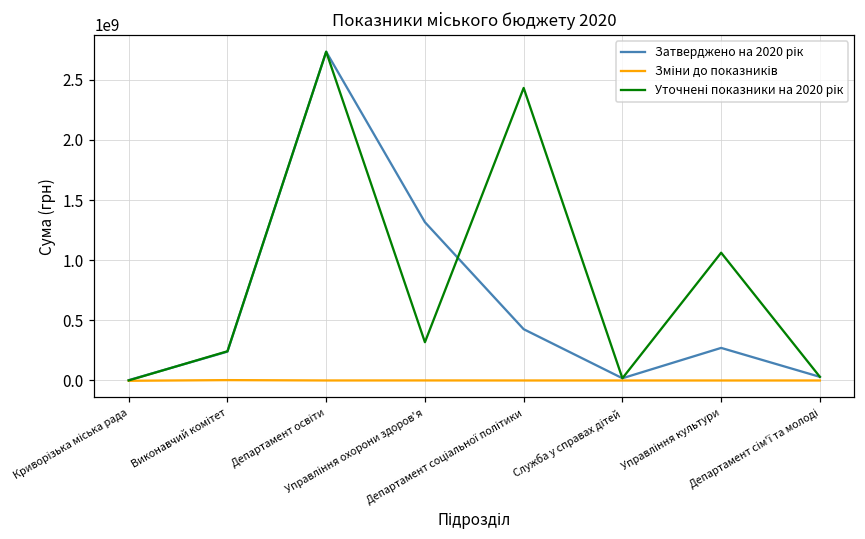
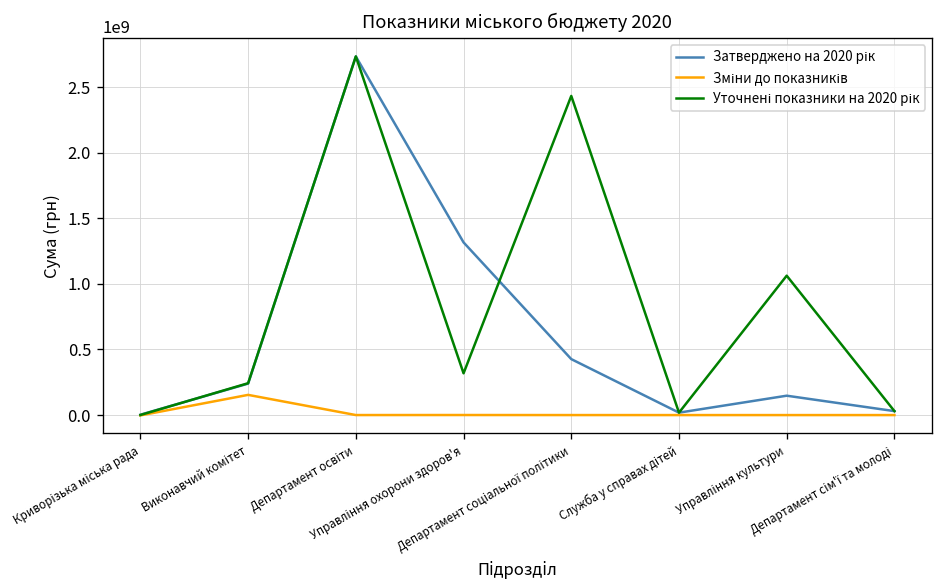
Зміни до показників, Виконавчий комітет: 0 -> 150000000
Затверджено на 2020 рік, Управління культури: 270000000 -> 150000000
